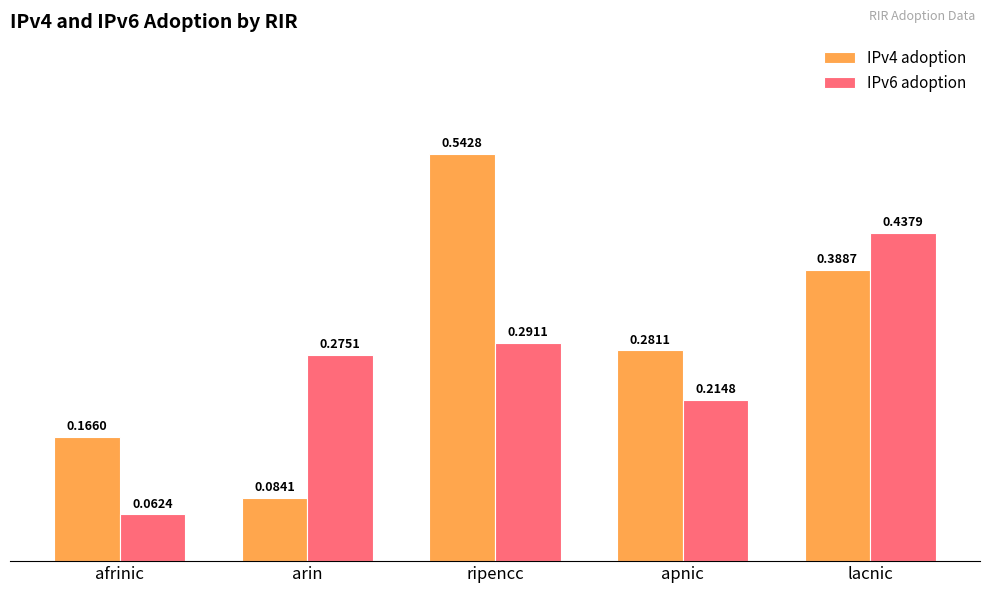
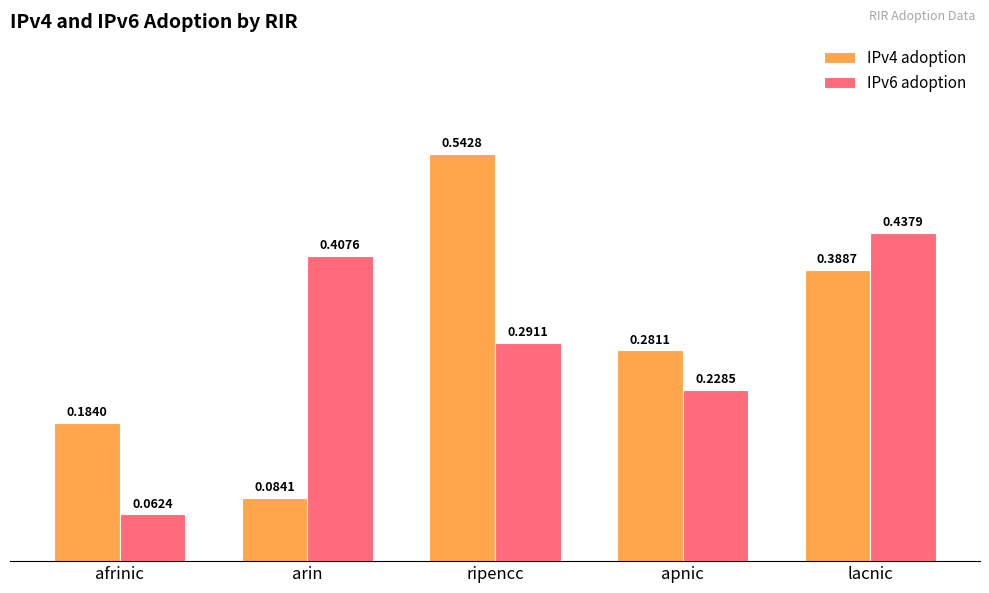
IPv4 adoption, afrinic: 0.1660 -> 0.1840
IPv6 adoption, arin: 0.2751 -> 0.4076
IPv6 adoption, apnic: 0.2148 -> 0.2285
